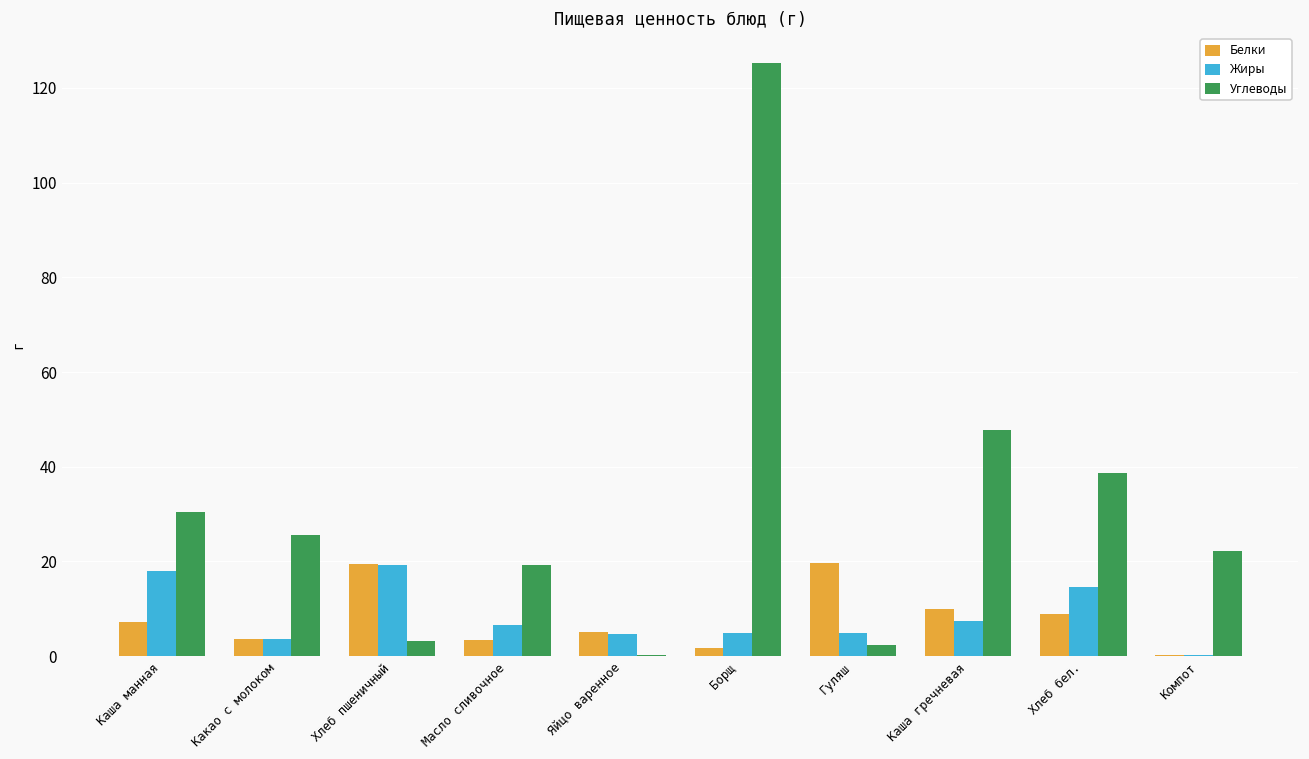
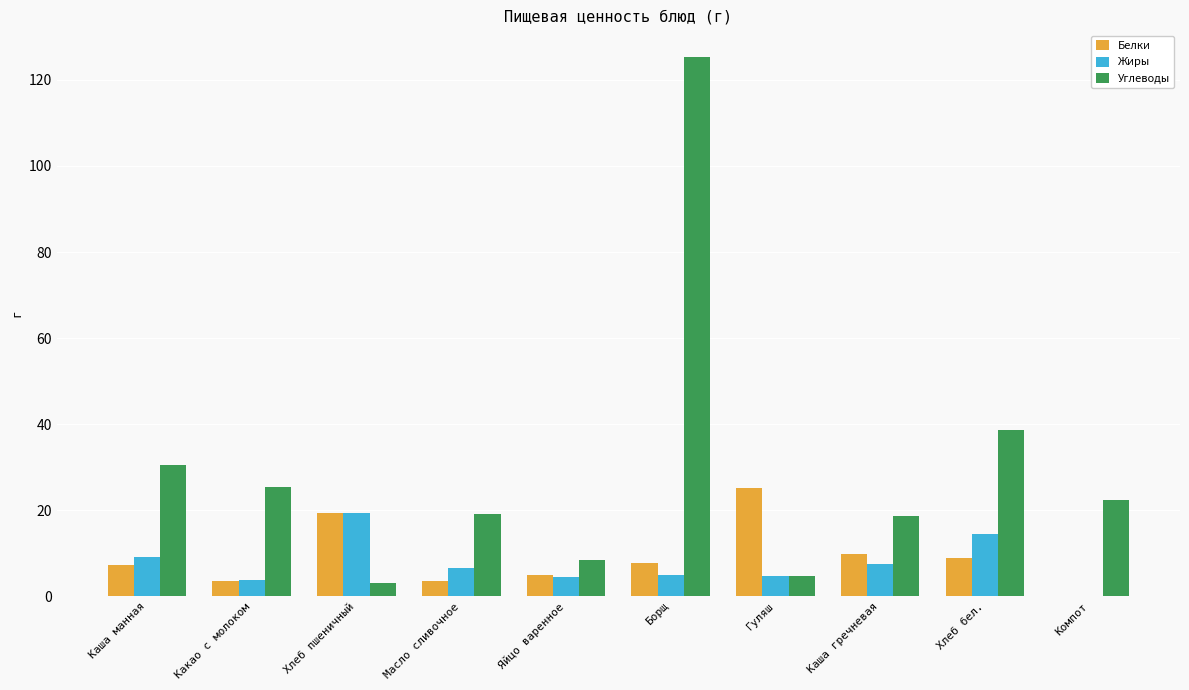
Жиры, Каша манная: 18 -> 9
Углеводы, Яйцо варенное: 0 -> 8
Белки, Борщ: 2 -> 8
Белки, Гуляш: 20 -> 25
Углеводы, Гуляш: 2 -> 5
Углеводы, Каша гречневая: 48 -> 19
